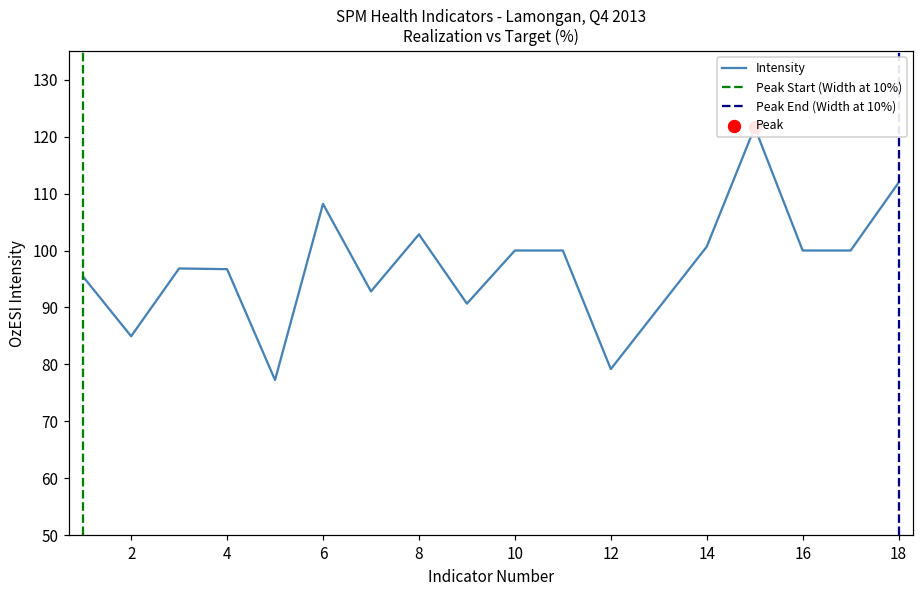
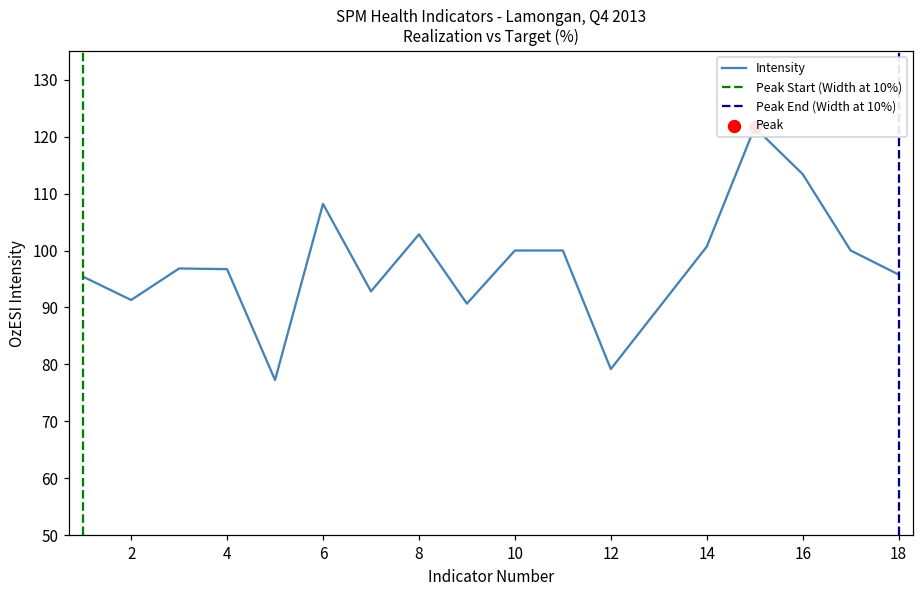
Intensity, 2: 85 -> 91
Intensity, 16: 100 -> 113
Intensity, 18: 112 -> 96
